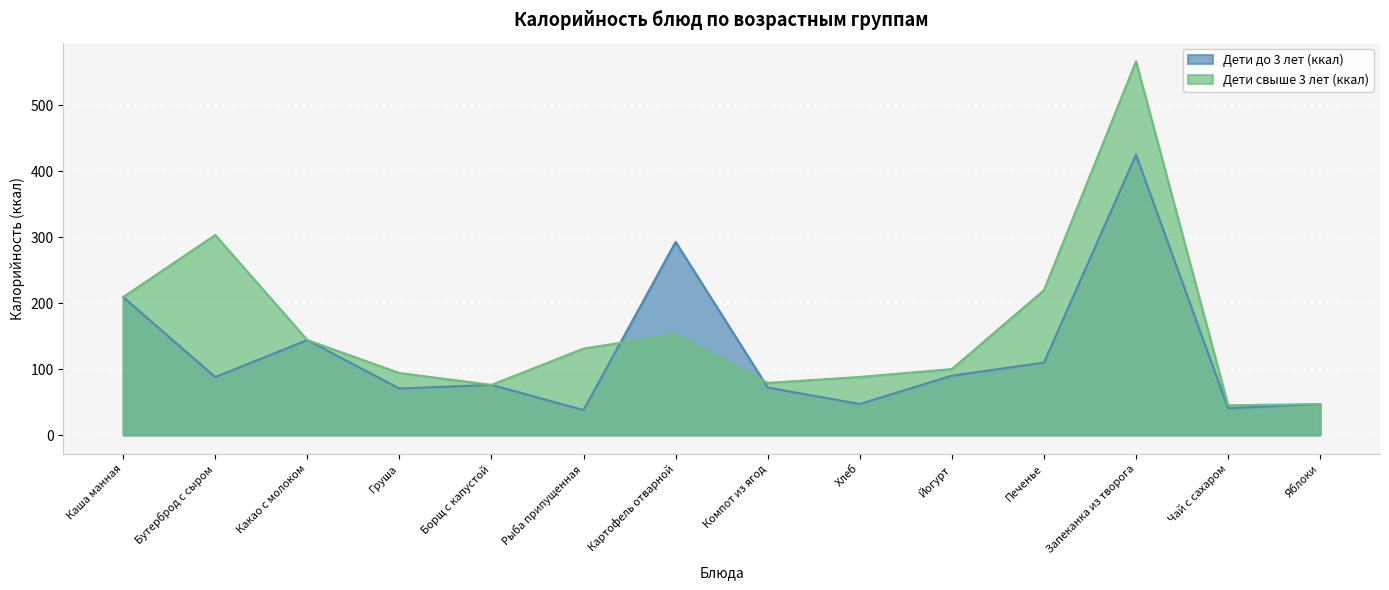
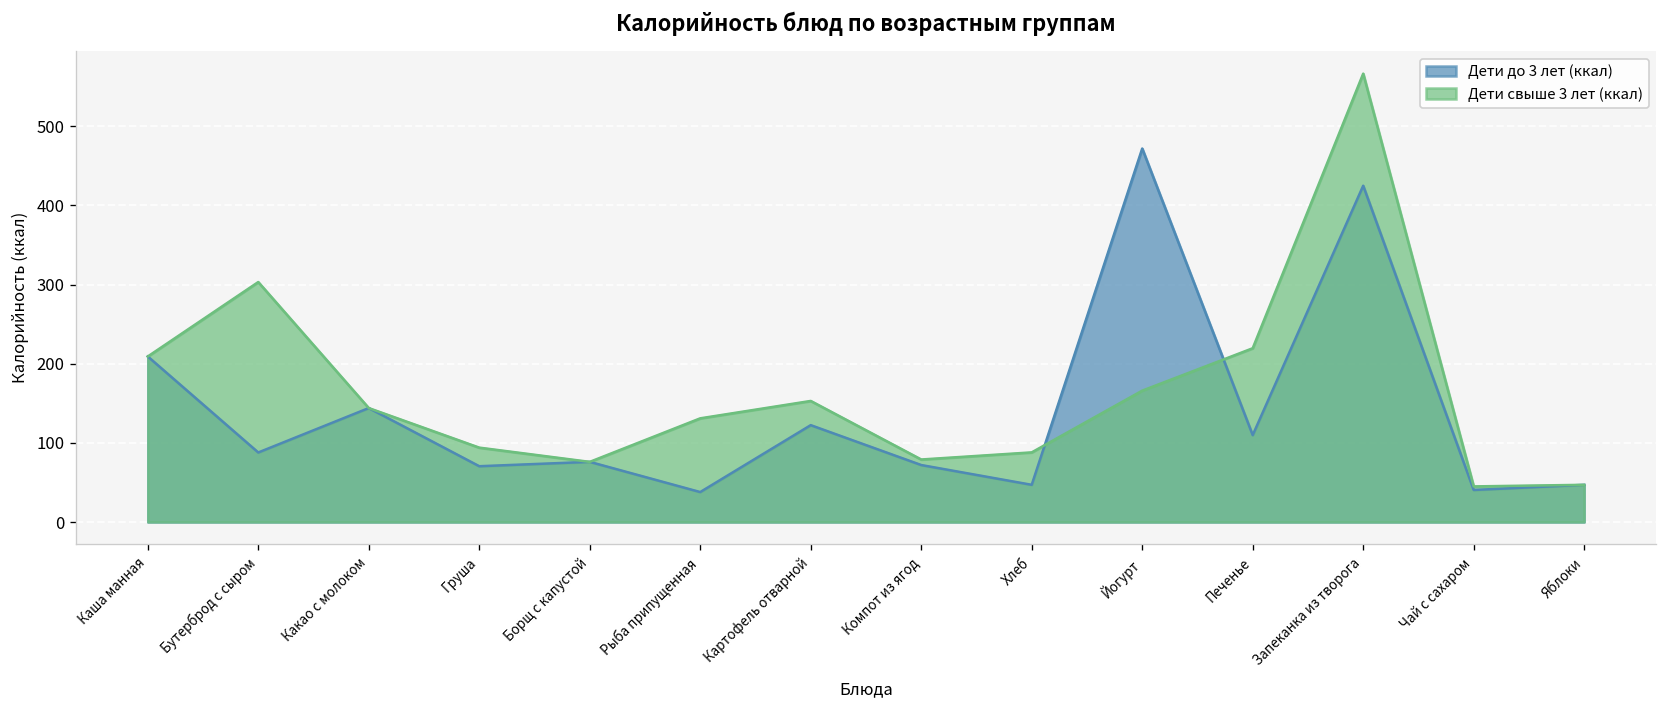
Дети до 3 лет (ккал), Картофель отварной: 290 -> 120
Дети до 3 лет (ккал), Йогурт: 90 -> 470
Дети свыше 3 лет (ккал), Йогурт: 100 -> 170
